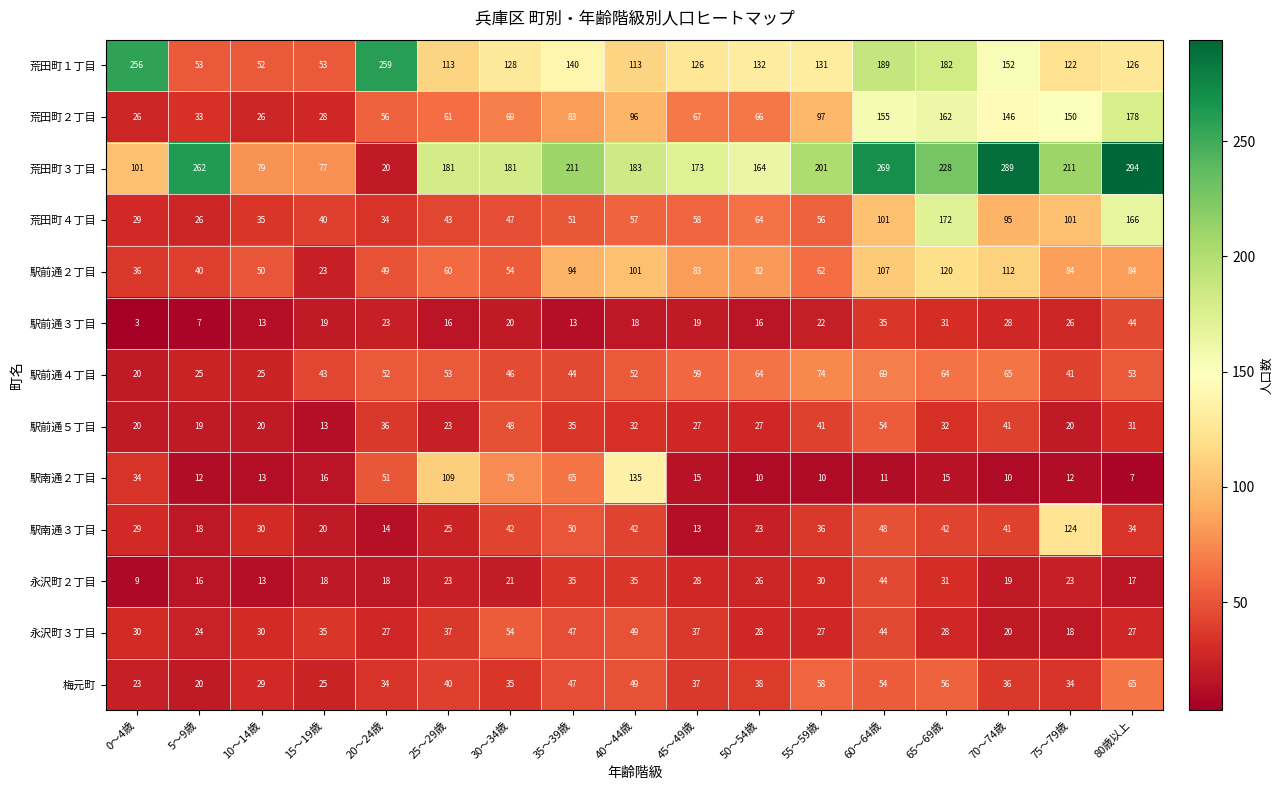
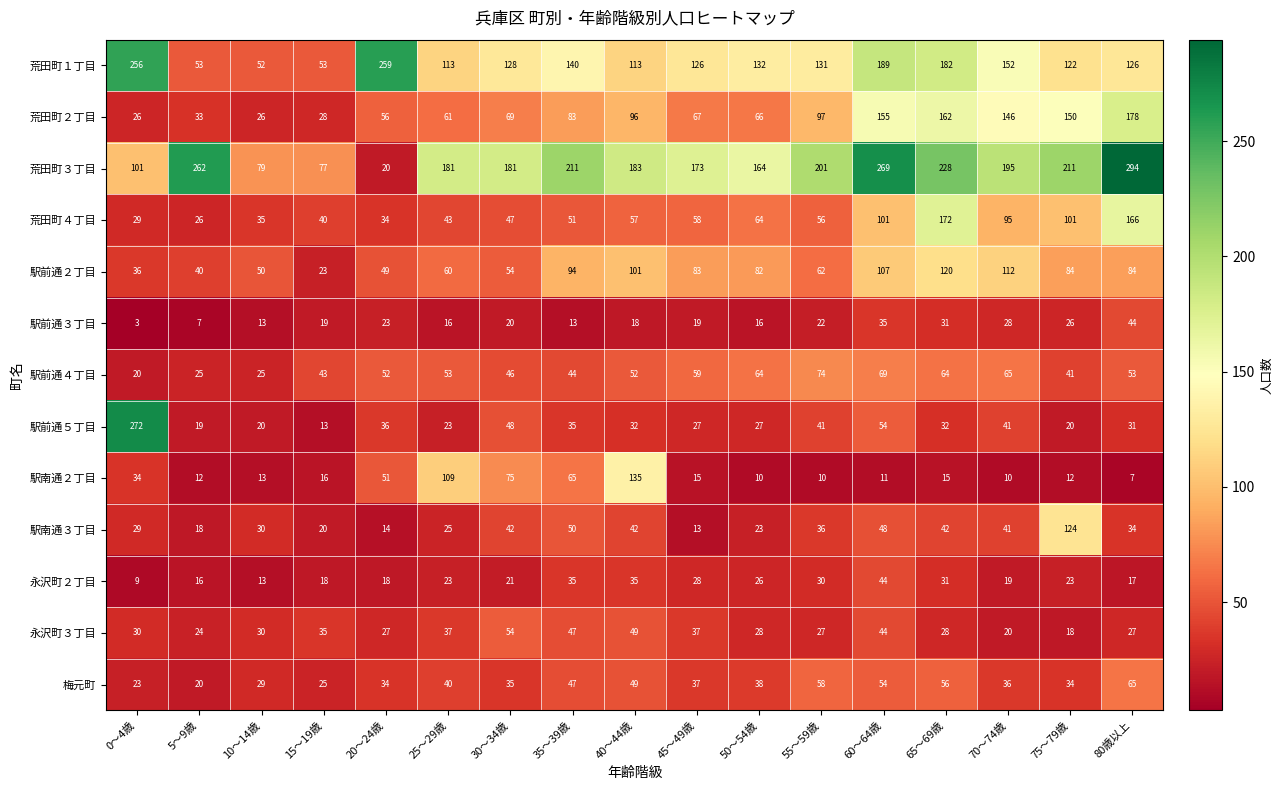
荒田町３丁目, 70～74歳: 289 -> 195
駅前通５丁目, 0～4歳: 20 -> 272
